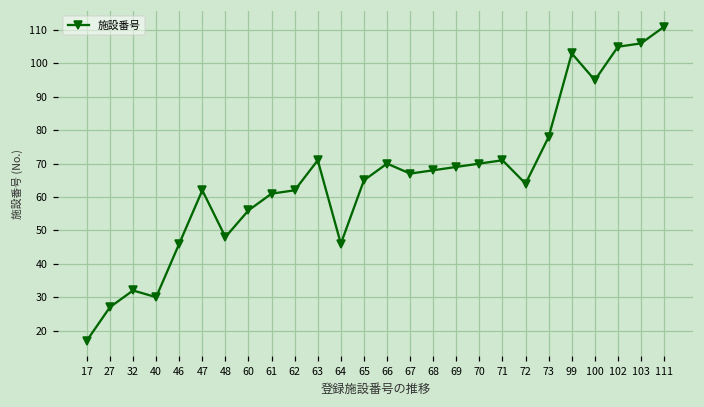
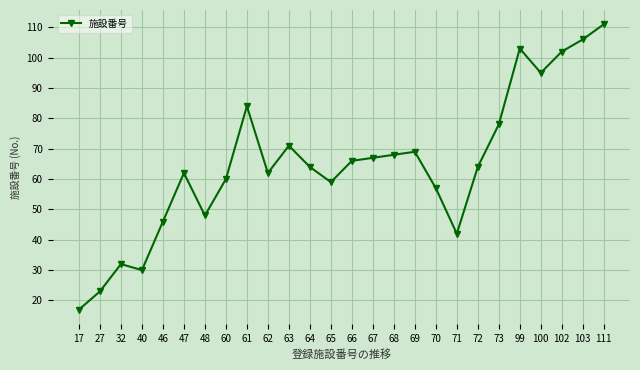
27: 27 -> 23
60: 56 -> 60
61: 61 -> 84
64: 46 -> 64
65: 65 -> 59
66: 70 -> 66
70: 70 -> 57
71: 71 -> 42
102: 105 -> 102
